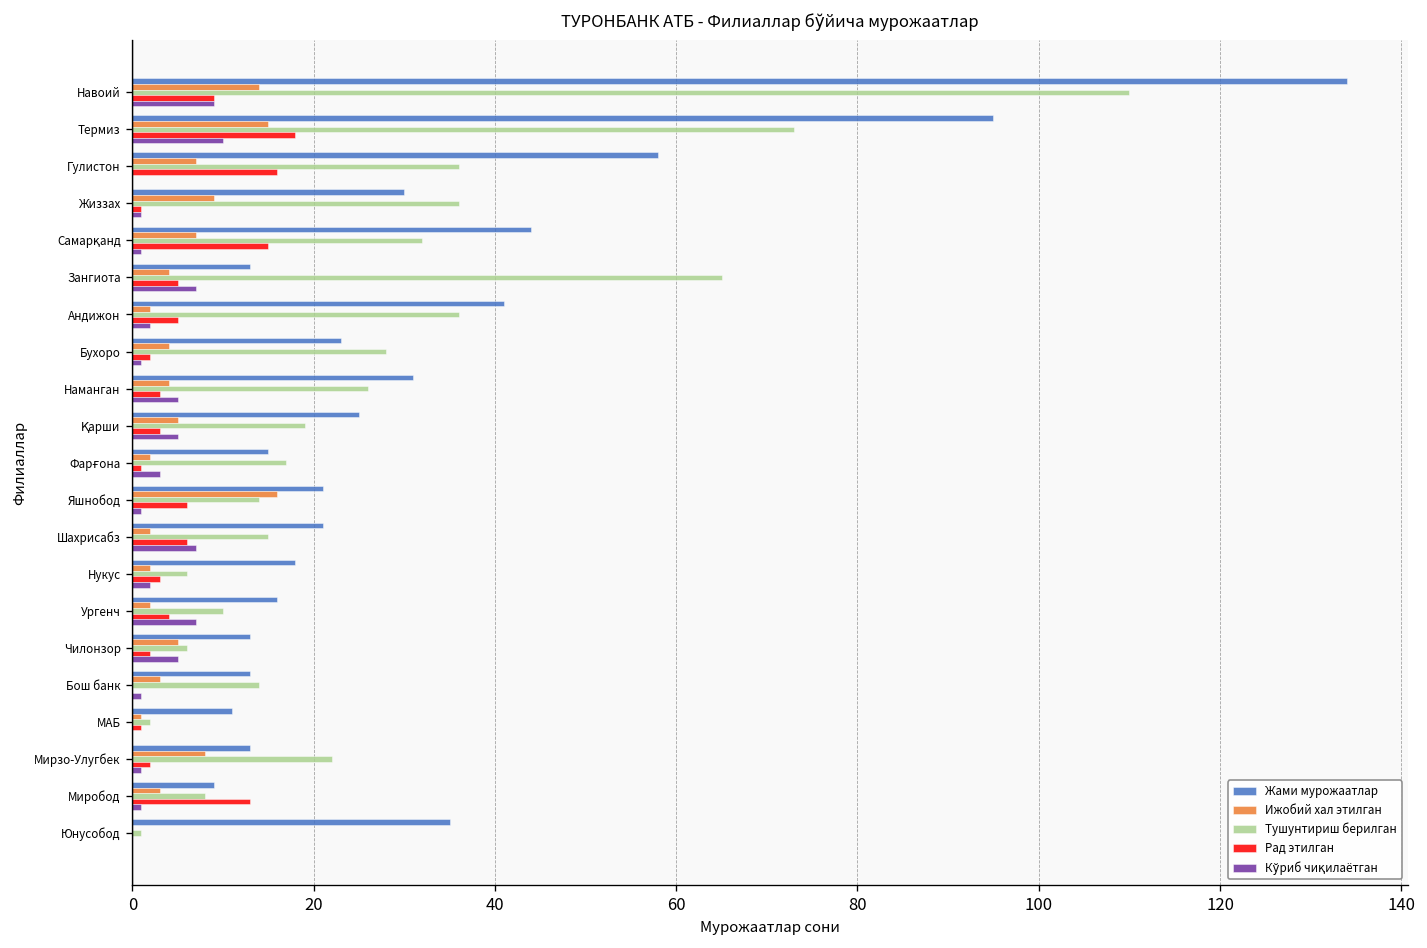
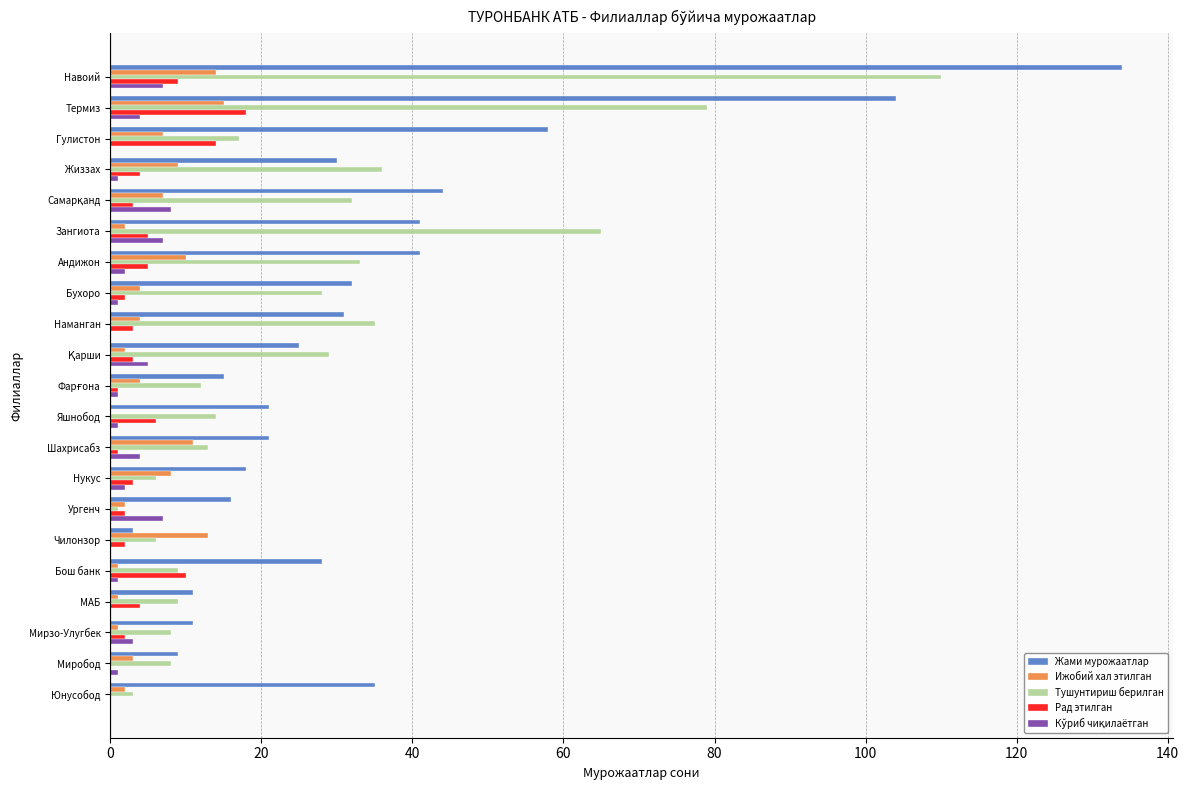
Кўриб чиқилаётган, Навоий: 9 -> 7
Жами мурожаатлар, Термиз: 95 -> 104
Тушунтириш берилган, Термиз: 73 -> 79
Кўриб чиқилаётган, Термиз: 10 -> 4
Тушунтириш берилган, Гулистон: 36 -> 17
Рад этилган, Гулистон: 16 -> 14
Рад этилган, Жиззах: 1 -> 4
Рад этилган, Самарқанд: 15 -> 3
Кўриб чиқилаётган, Самарқанд: 1 -> 8
Жами мурожаатлар, Зангиота: 13 -> 41
Ижобий хал этилган, Зангиота: 4 -> 2
Ижобий хал этилган, Андижон: 2 -> 10
Тушунтириш берилган, Андижон: 36 -> 33
Жами мурожаатлар, Бухоро: 23 -> 32
Тушунтириш берилган, Наманган: 26 -> 35
Кўриб чиқилаётган, Наманган: 5 -> 0
Ижобий хал этилган, Қарши: 5 -> 2
Тушунтириш берилган, Қарши: 19 -> 29
Ижобий хал этилган, Фарғона: 2 -> 4
Тушунтириш берилган, Фарғона: 17 -> 12
Кўриб чиқилаётган, Фарғона: 3 -> 1
Ижобий хал этилган, Яшнобод: 16 -> 0
Ижобий хал этилган, Шахрисабз: 2 -> 11
Тушунтириш берилган, Шахрисабз: 15 -> 13
Рад этилган, Шахрисабз: 6 -> 1
Кўриб чиқилаётган, Шахрисабз: 7 -> 4
Ижобий хал этилган, Нукус: 2 -> 8
Тушунтириш берилган, Ургенч: 10 -> 1
Рад этилган, Ургенч: 4 -> 2
Жами мурожаатлар, Чилонзор: 13 -> 3
Ижобий хал этилган, Чилонзор: 5 -> 13
Кўриб чиқилаётган, Чилонзор: 5 -> 0
Жами мурожаатлар, Бош банк: 13 -> 28
Ижобий хал этилган, Бош банк: 3 -> 1
Тушунтириш берилган, Бош банк: 14 -> 9
Рад этилган, Бош банк: 0 -> 10
Тушунтириш берилган, МАБ: 2 -> 9
Рад этилган, МАБ: 1 -> 4
Жами мурожаатлар, Мирзо-Улугбек: 13 -> 11
Ижобий хал этилган, Мирзо-Улугбек: 8 -> 1
Тушунтириш берилган, Мирзо-Улугбек: 22 -> 8
Кўриб чиқилаётган, Мирзо-Улугбек: 1 -> 3
Рад этилган, Миробод: 13 -> 0
Ижобий хал этилган, Юнусобод: 0 -> 2
Тушунтириш берилган, Юнусобод: 1 -> 3
